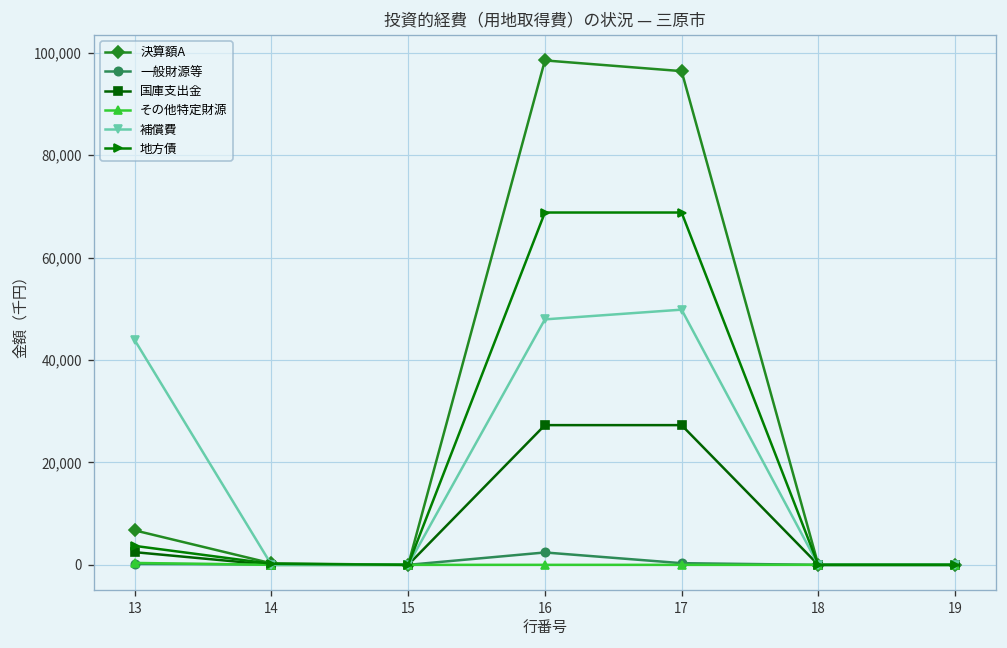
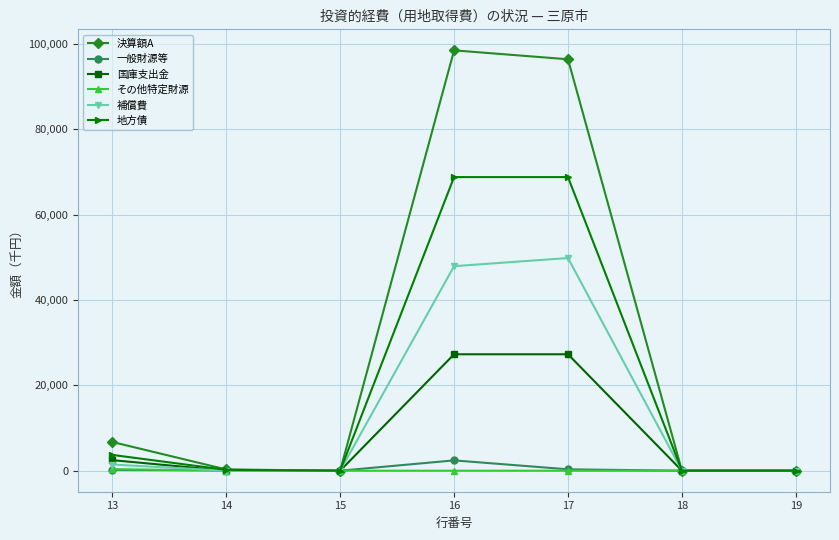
補償費, 13: 44,000 -> 1,000
